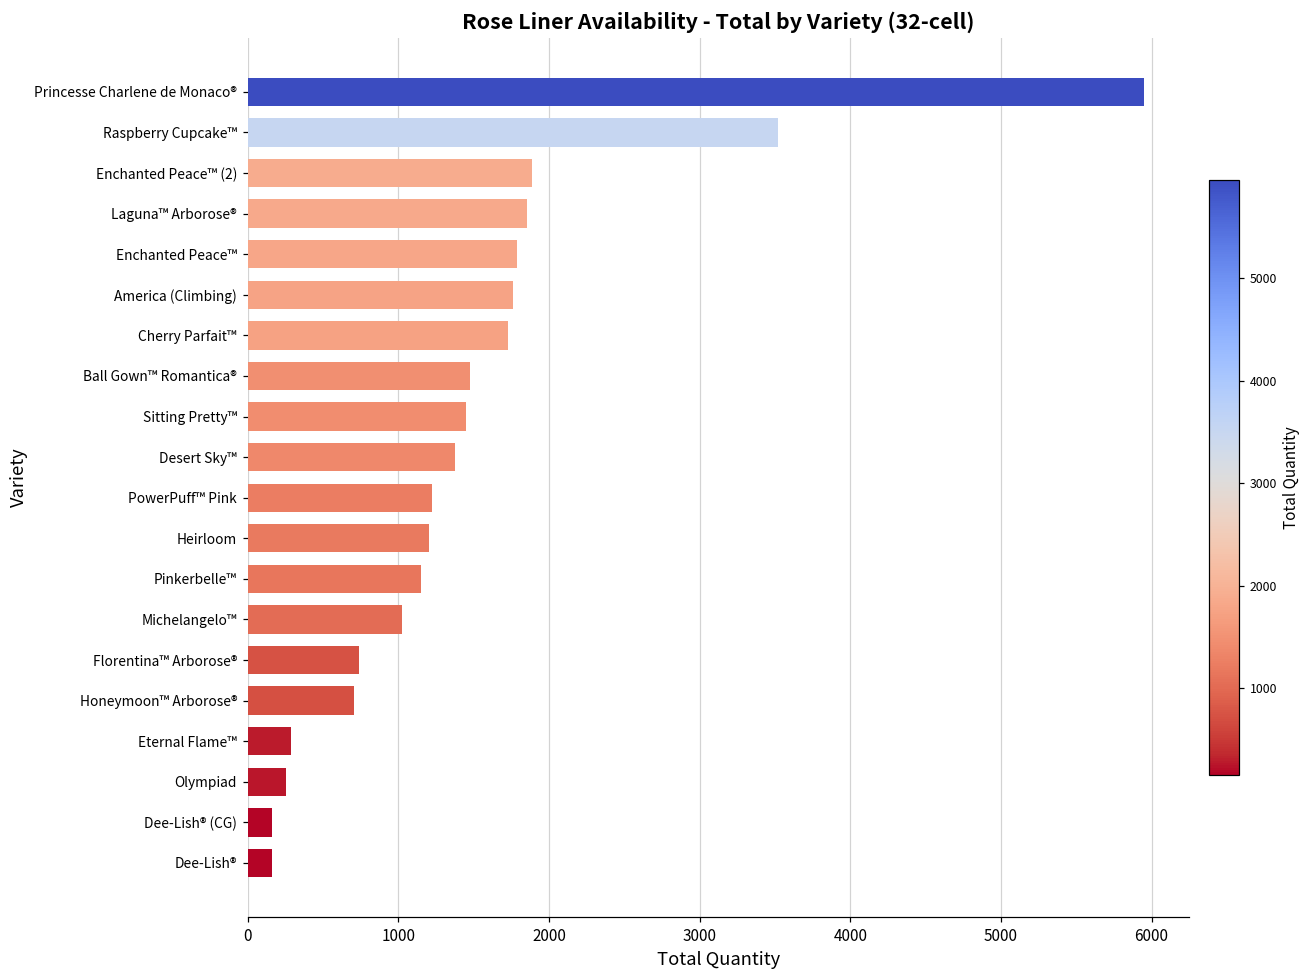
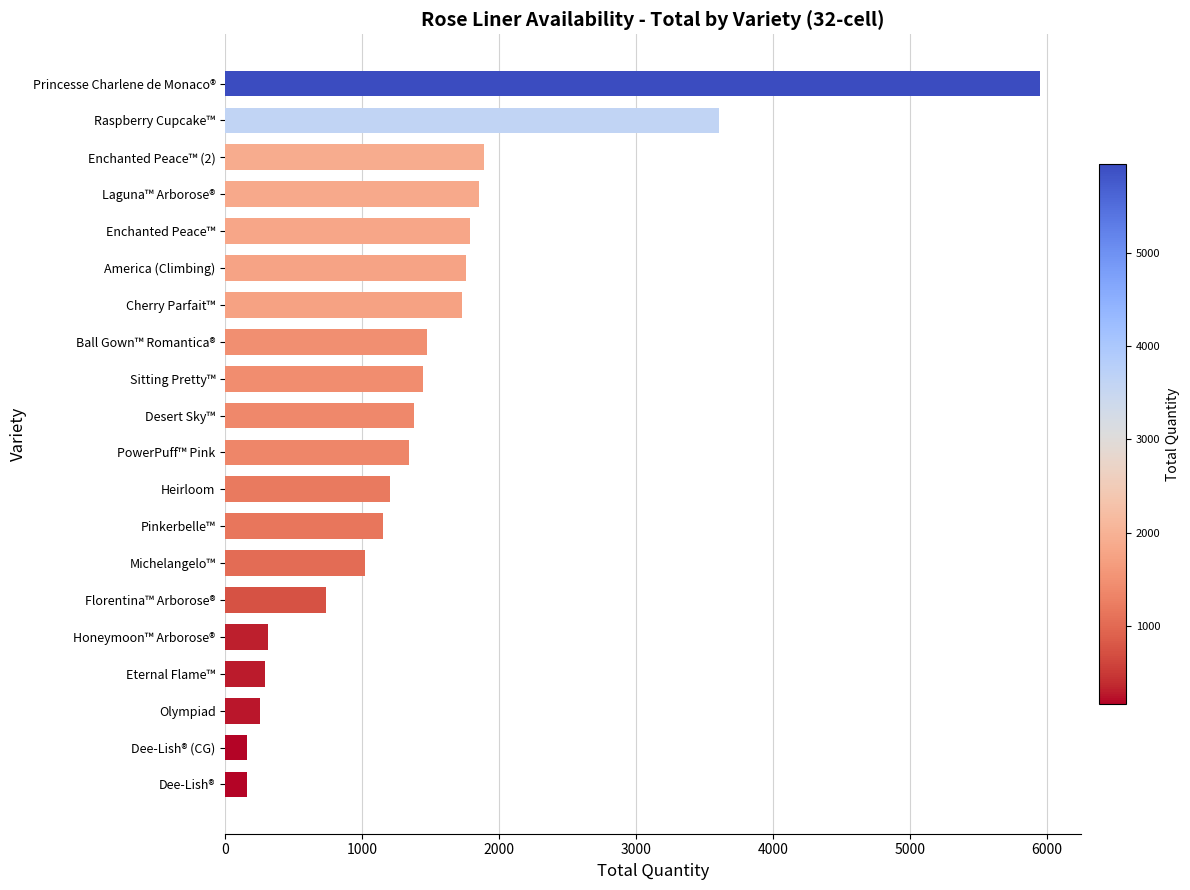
Raspberry Cupcake™: 3520 -> 3600
PowerPuff™ Pink: 1230 -> 1340
Honeymoon™ Arborose®: 700 -> 310
